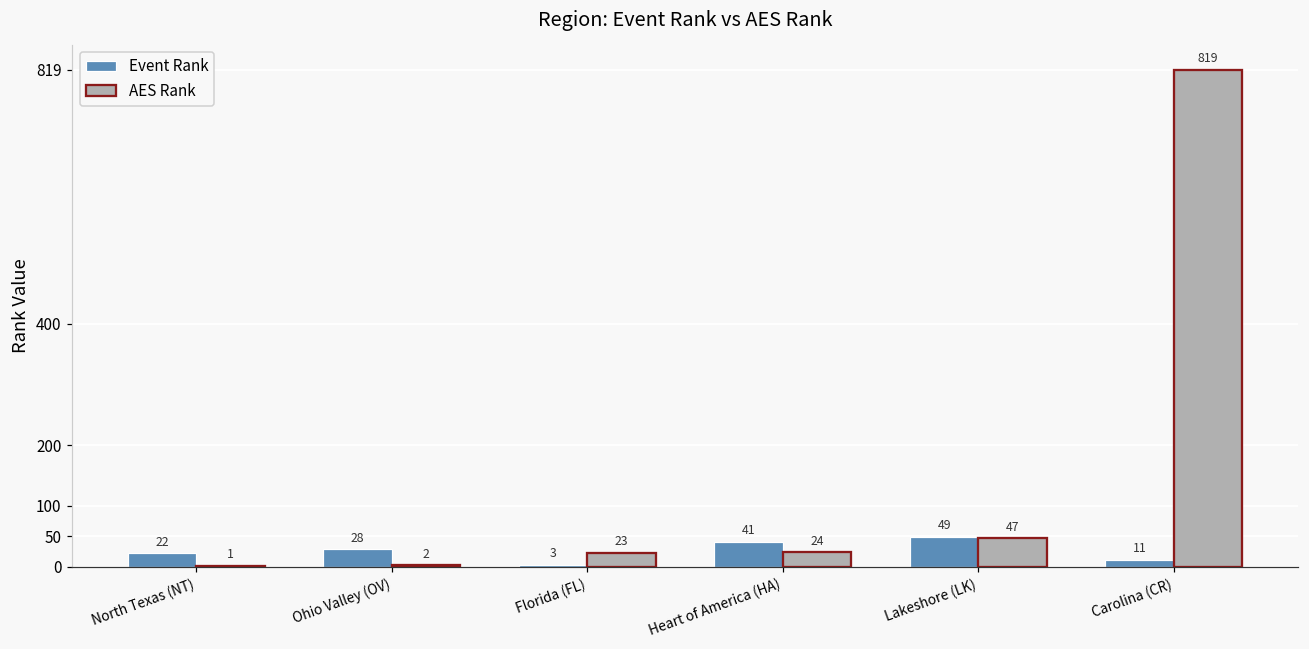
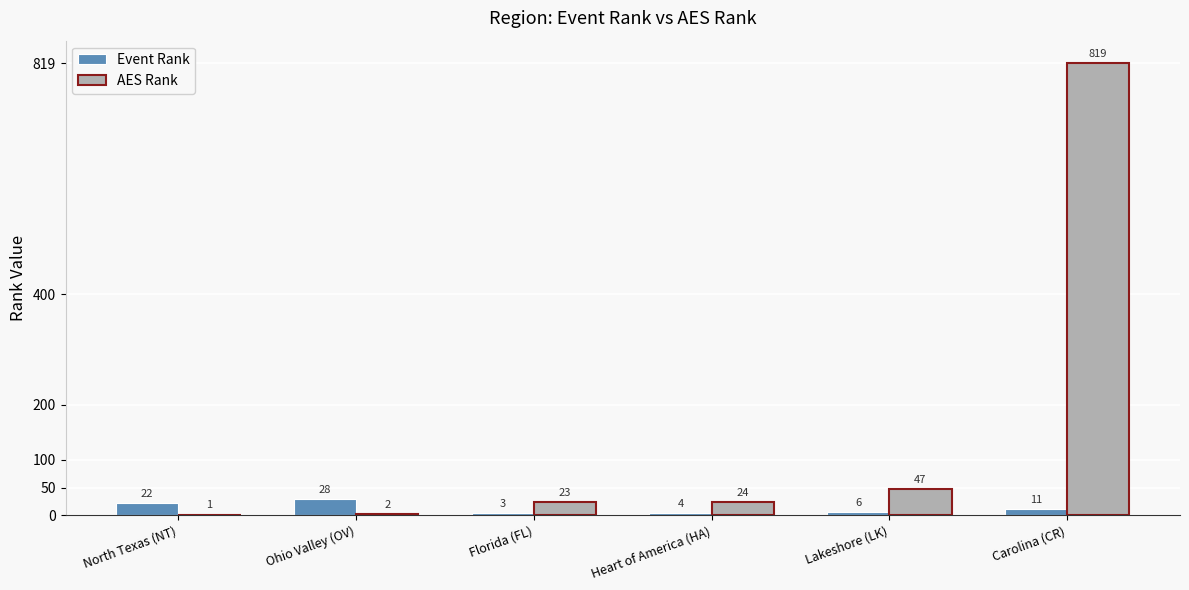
Event Rank, Heart of America (HA): 41 -> 4
Event Rank, Lakeshore (LK): 49 -> 6
